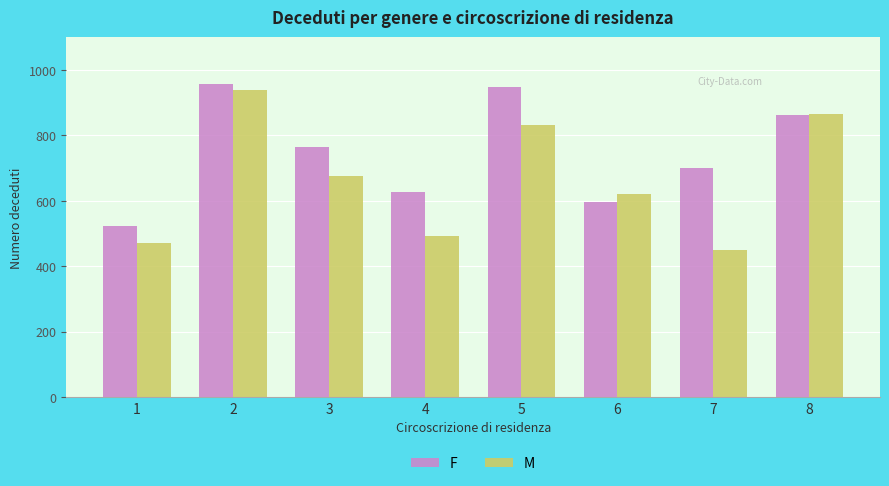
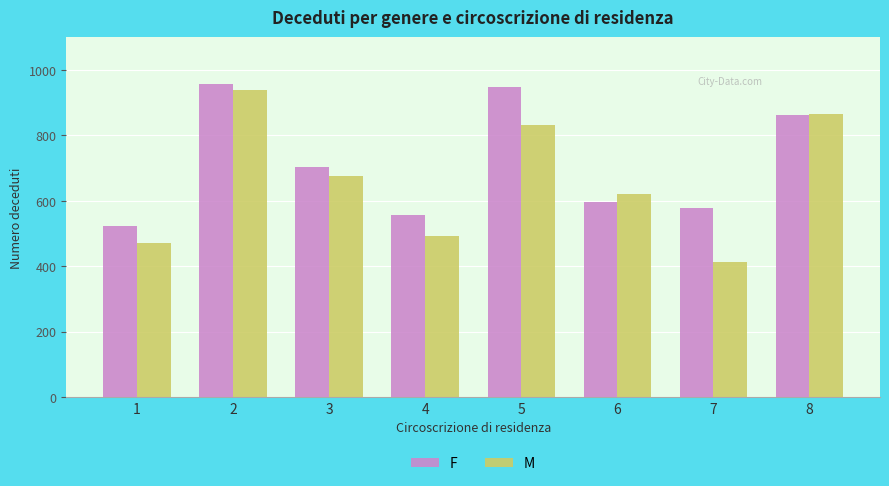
F, 3: 760 -> 700
F, 4: 630 -> 560
F, 7: 700 -> 580
M, 7: 450 -> 410
